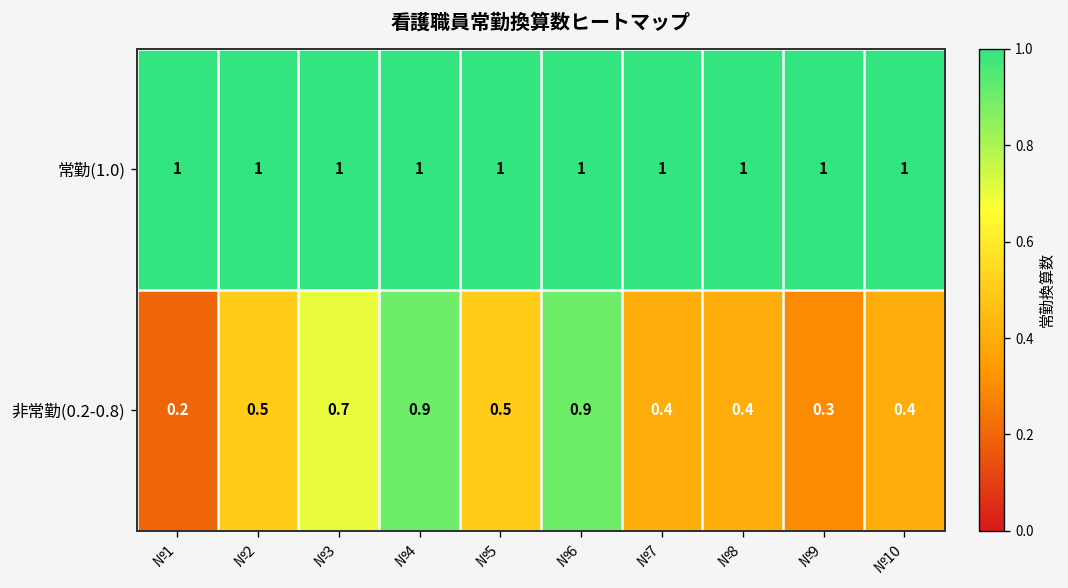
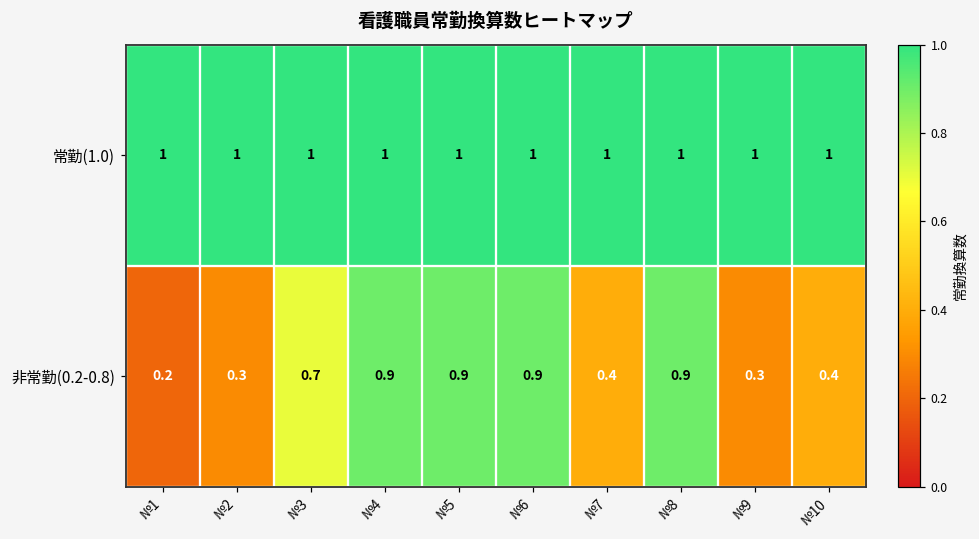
非常勤(0.2-0.8), №2: 0.5 -> 0.3
非常勤(0.2-0.8), №5: 0.5 -> 0.9
非常勤(0.2-0.8), №8: 0.4 -> 0.9
